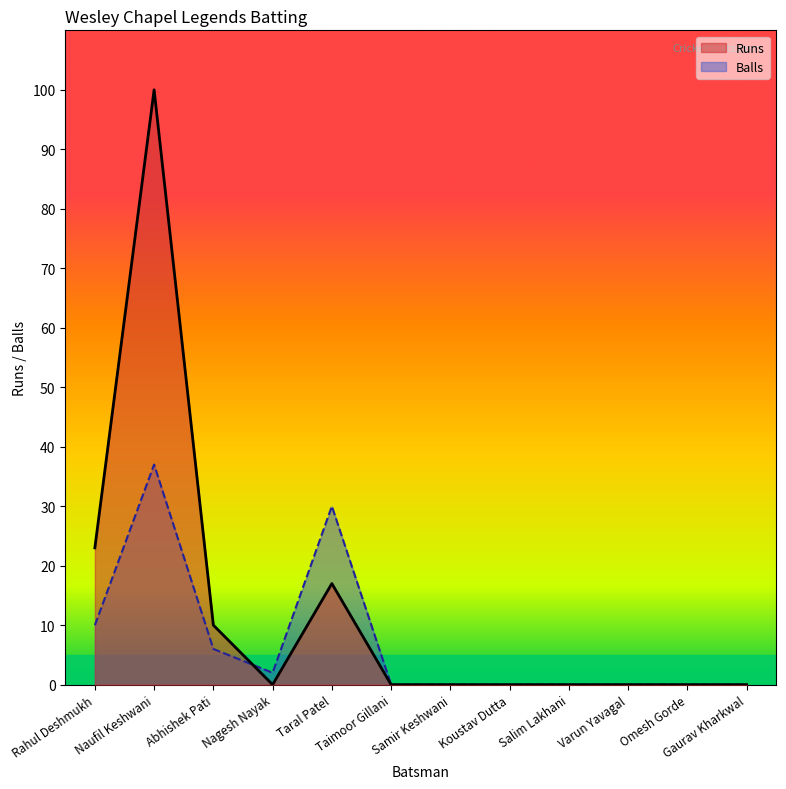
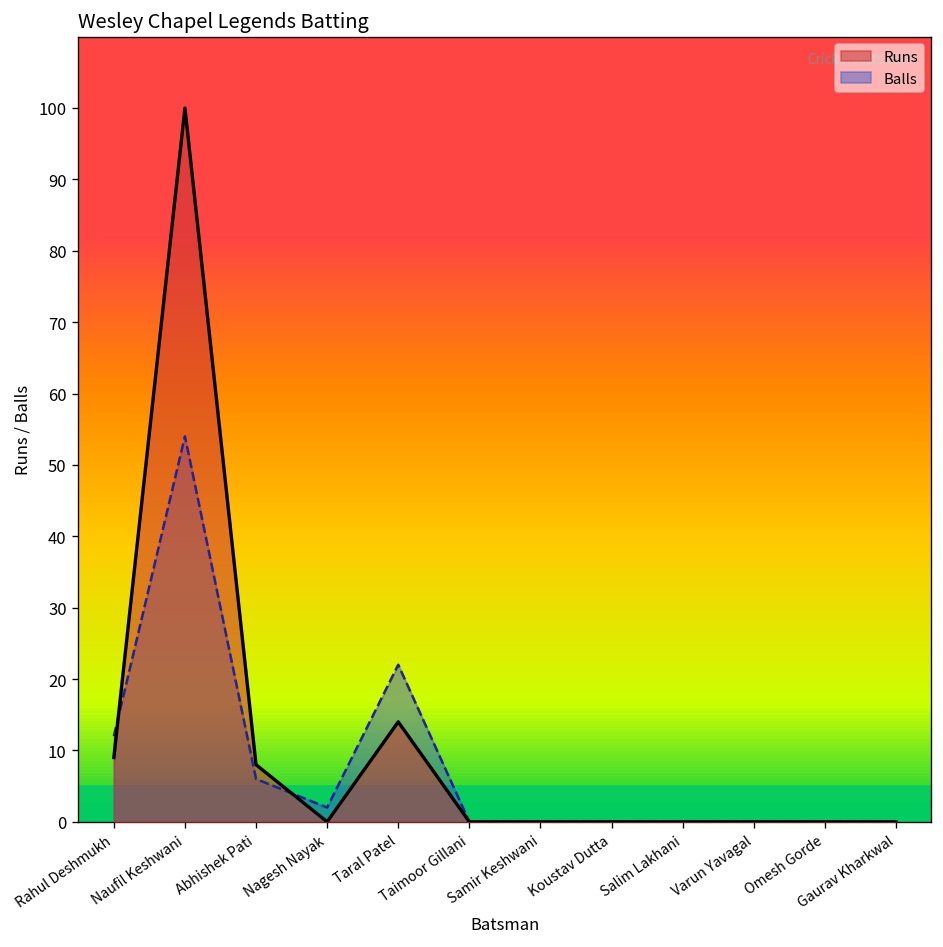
Runs, Rahul Deshmukh: 23 -> 9
Balls, Rahul Deshmukh: 10 -> 12
Balls, Naufil Keshwani: 37 -> 54
Runs, Abhishek Pati: 10 -> 8
Runs, Taral Patel: 17 -> 14
Balls, Taral Patel: 30 -> 22
